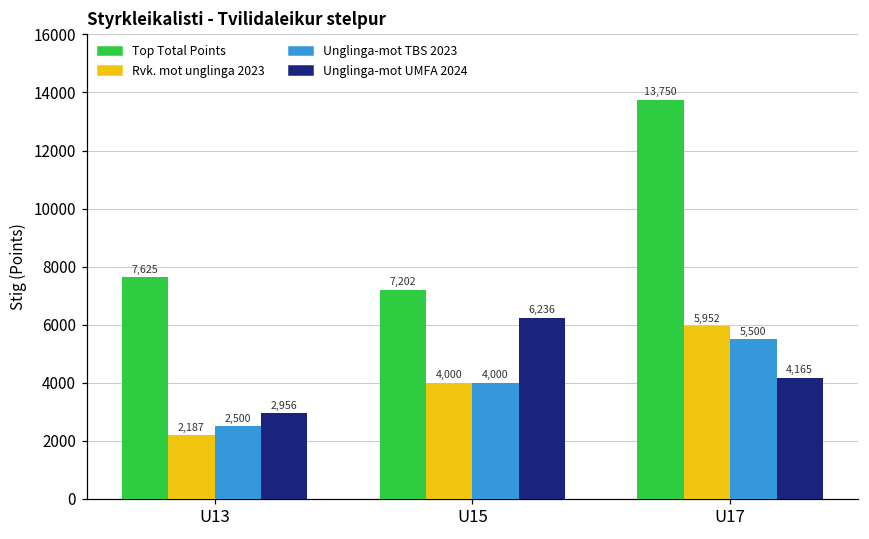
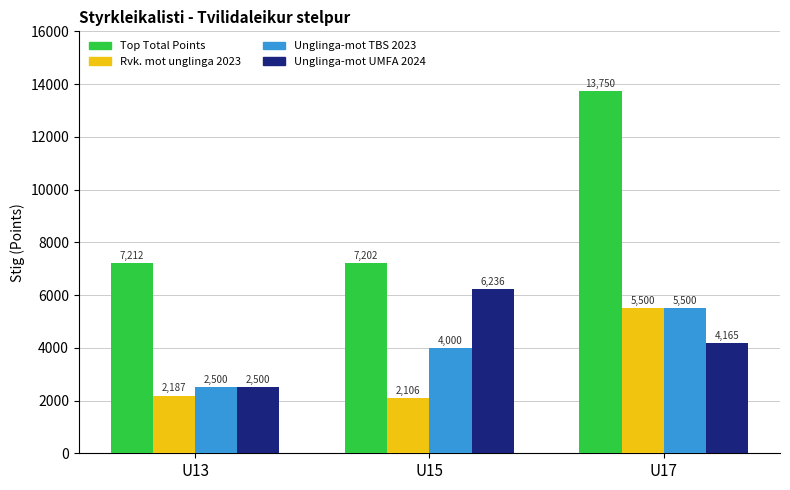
Top Total Points, U13: 7,625 -> 7,212
Unglinga-mot UMFA 2024, U13: 2,956 -> 2,500
Rvk. mot unglinga 2023, U15: 4,000 -> 2,106
Rvk. mot unglinga 2023, U17: 5,952 -> 5,500
